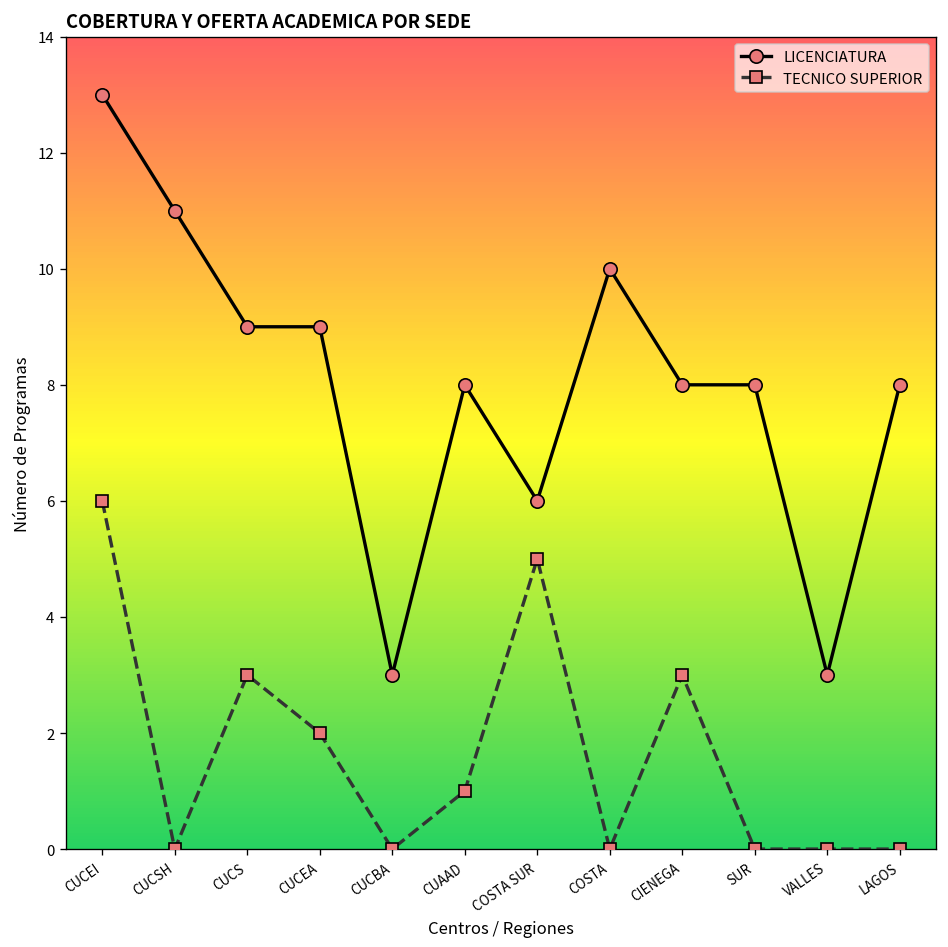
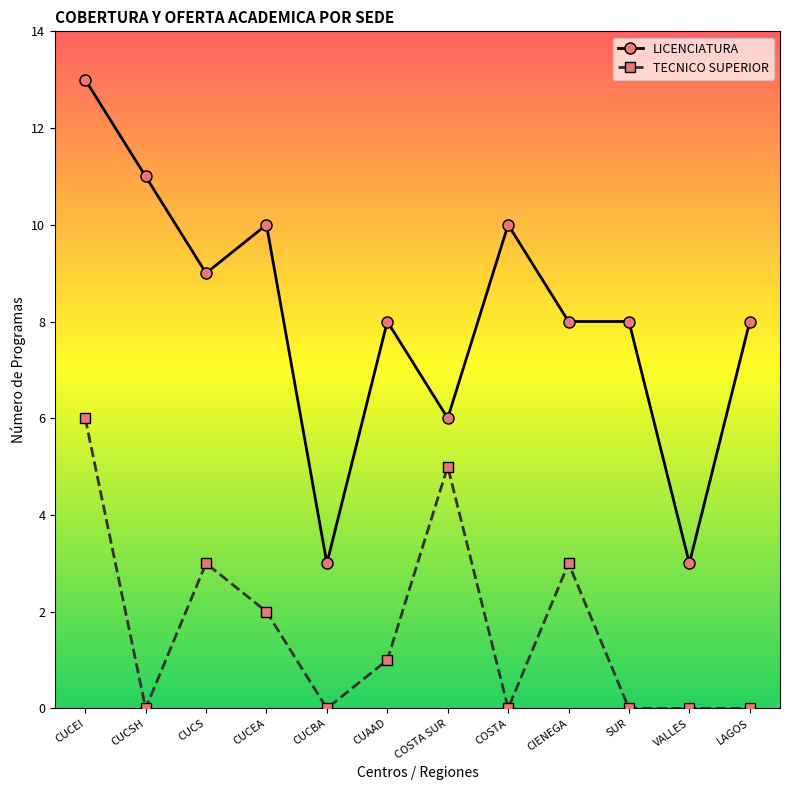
LICENCIATURA, CUCEA: 9 -> 10
